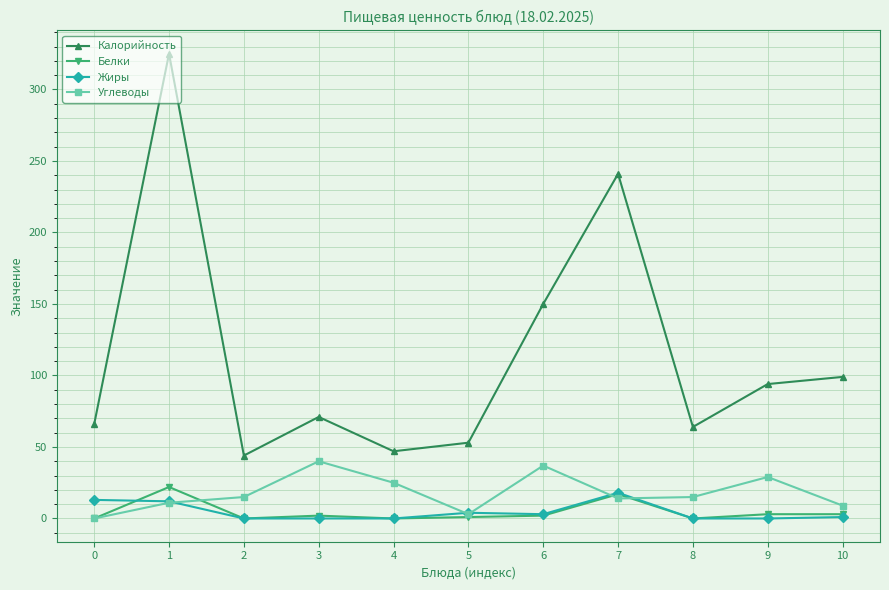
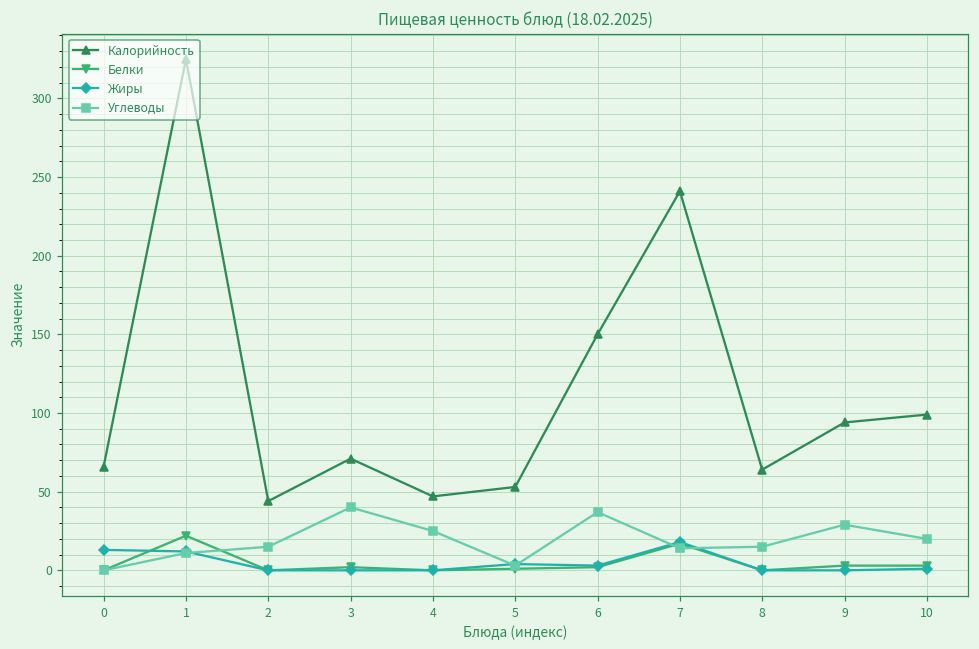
Углеводы, 10: 9 -> 20
